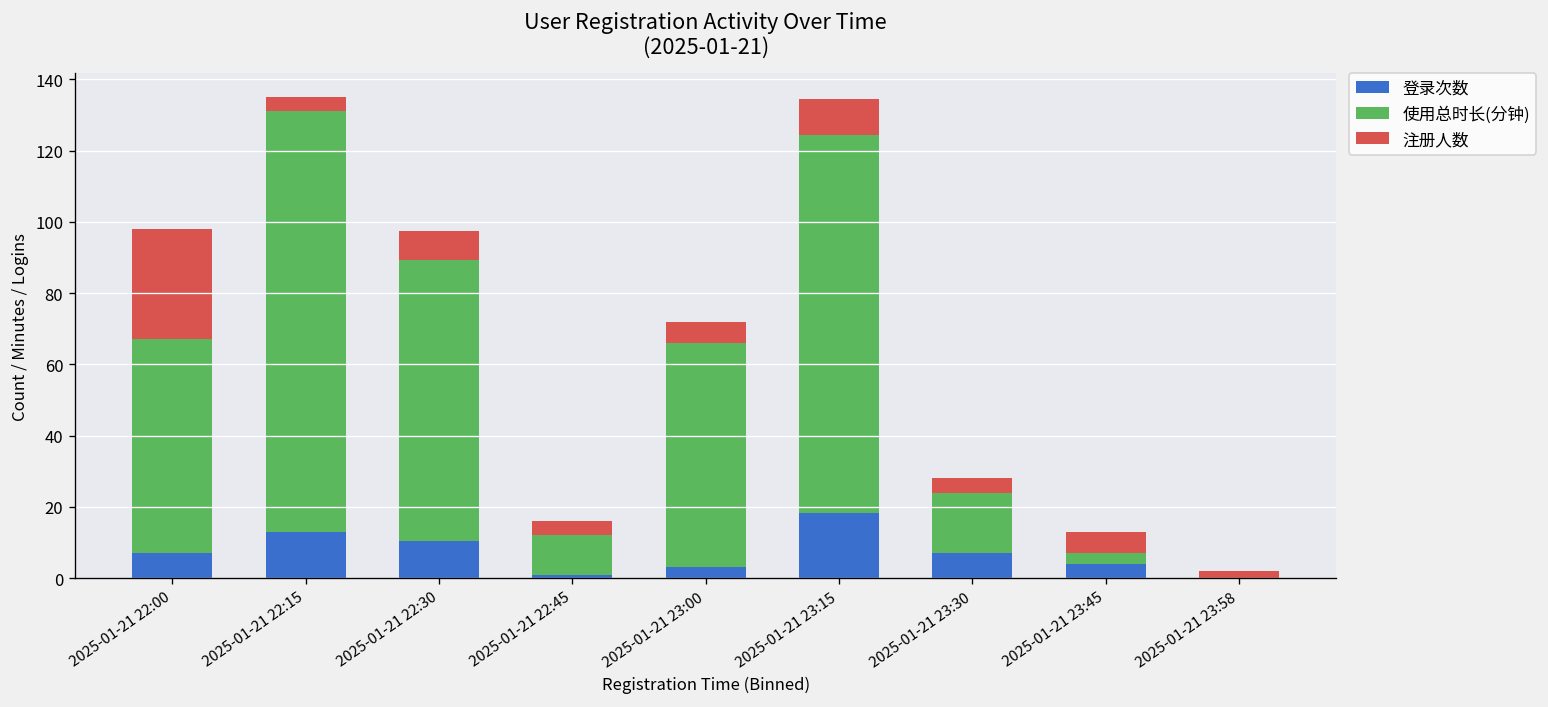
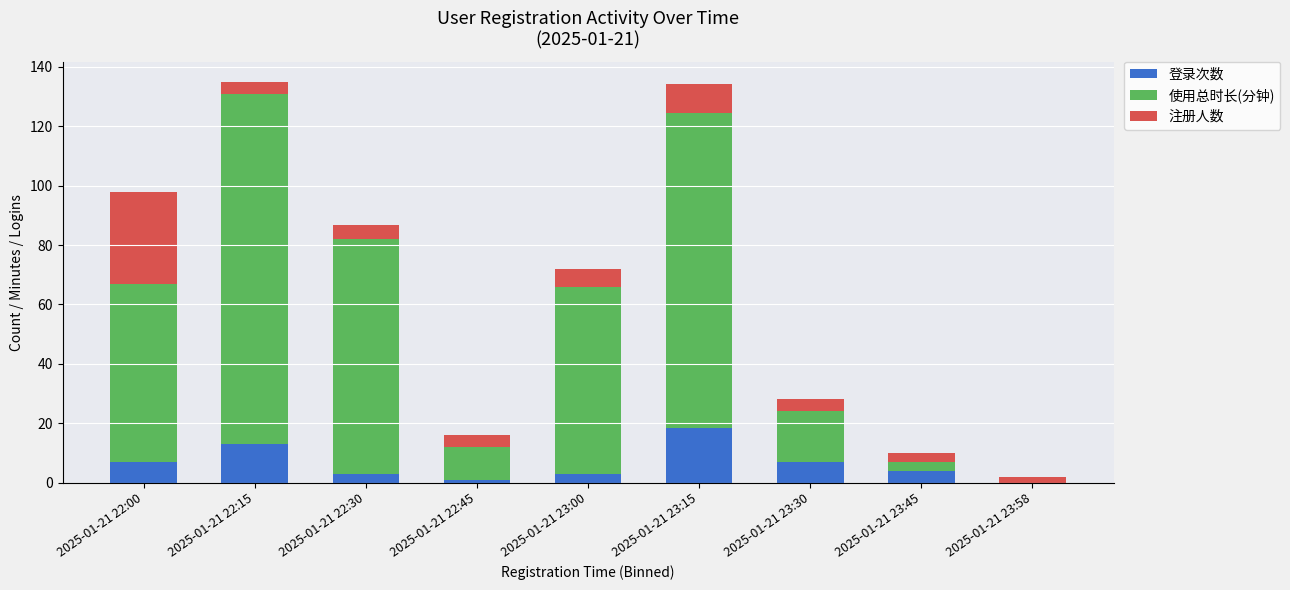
登录次数, 2025-01-21 22:30: 11 -> 3
注册人数, 2025-01-21 22:30: 8 -> 5
注册人数, 2025-01-21 23:45: 6 -> 3
